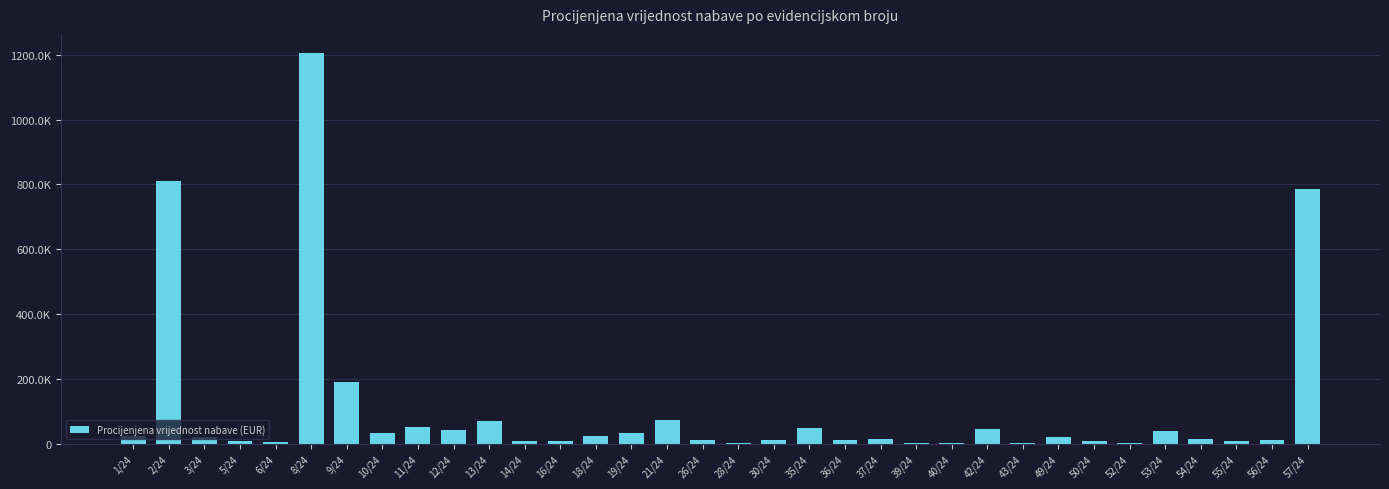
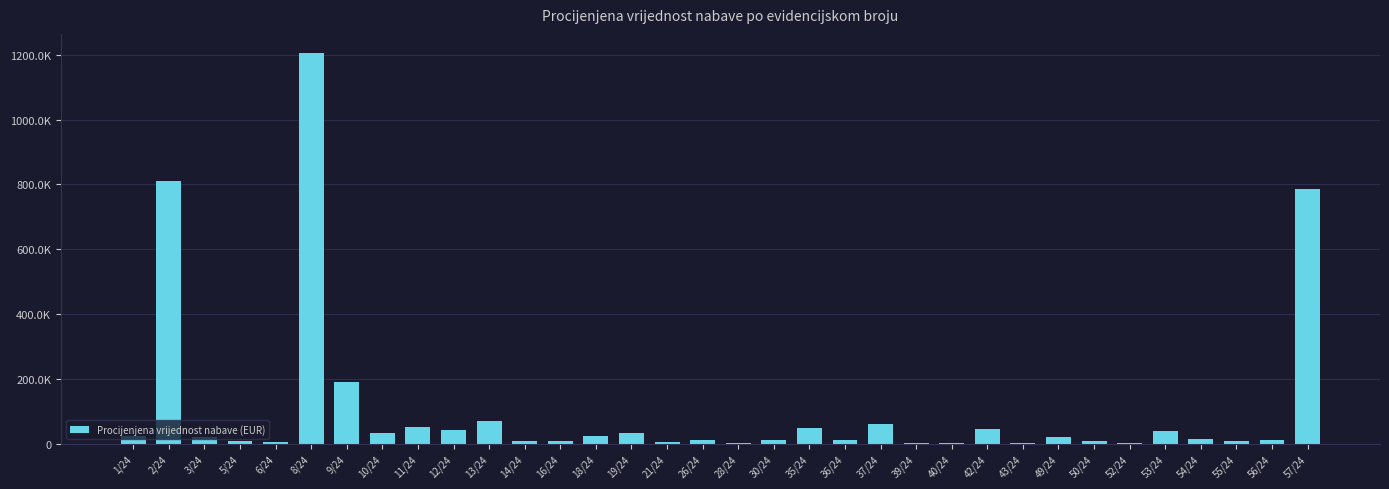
21/24: 70000 -> 0
37/24: 20000 -> 60000
